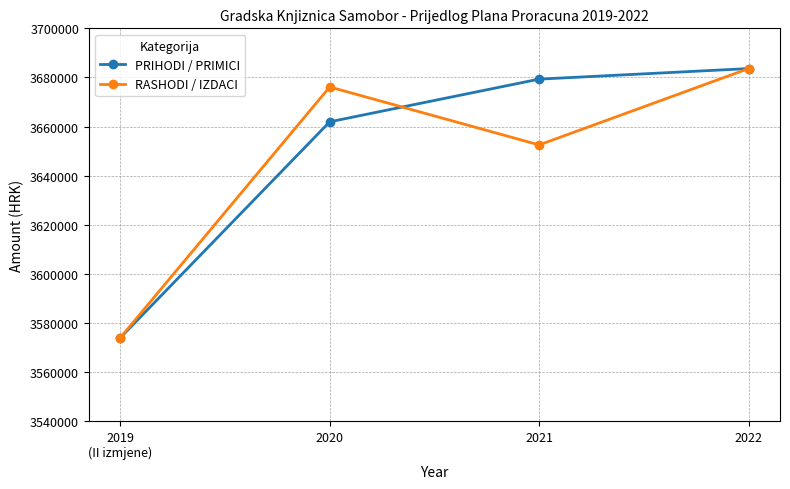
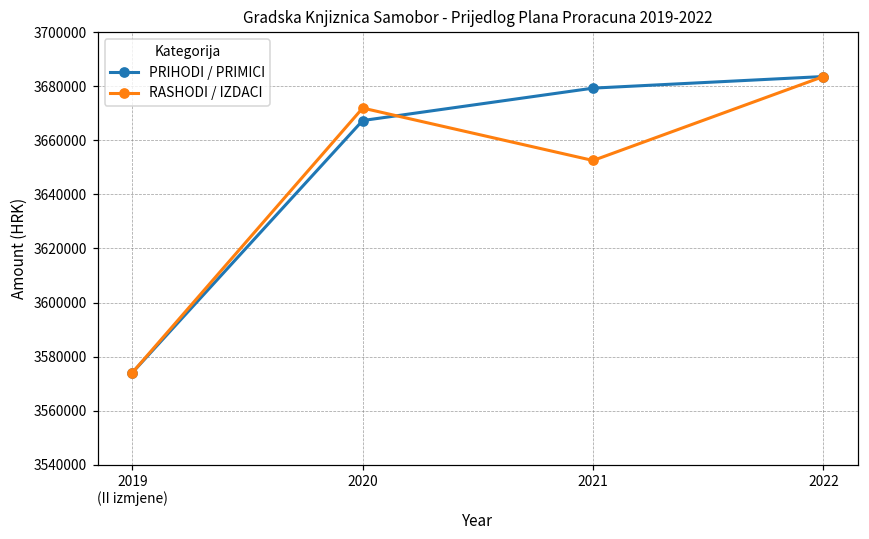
PRIHODI / PRIMICI, 2020: 3662000 -> 3667000
RASHODI / IZDACI, 2020: 3676000 -> 3672000
